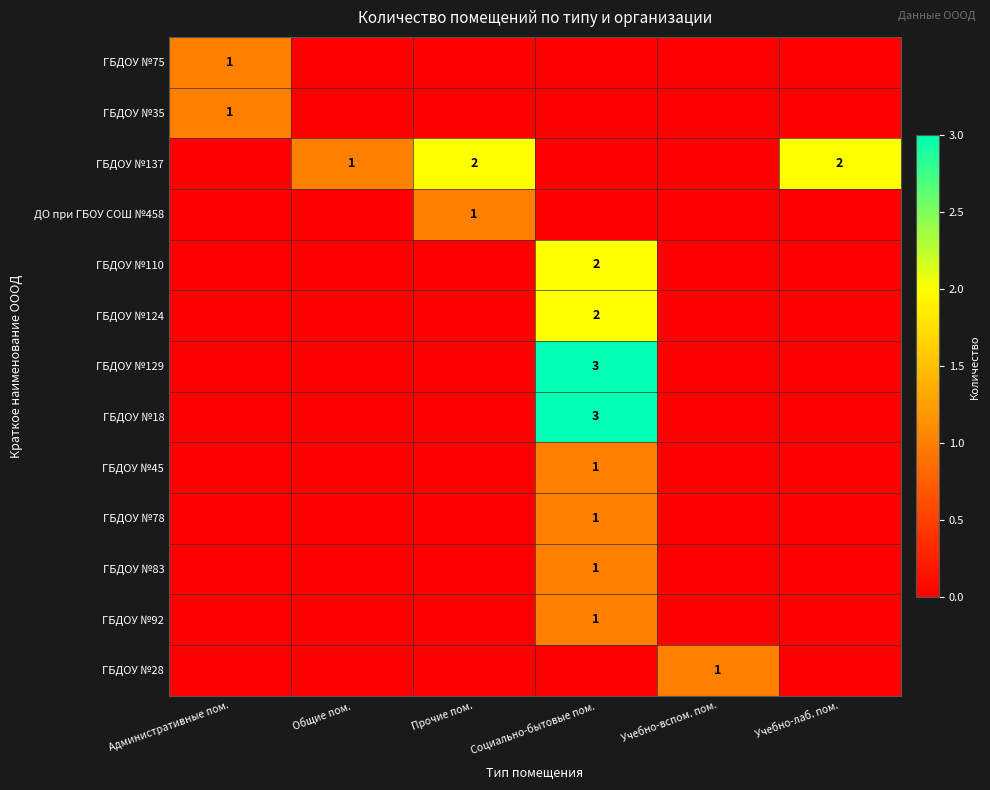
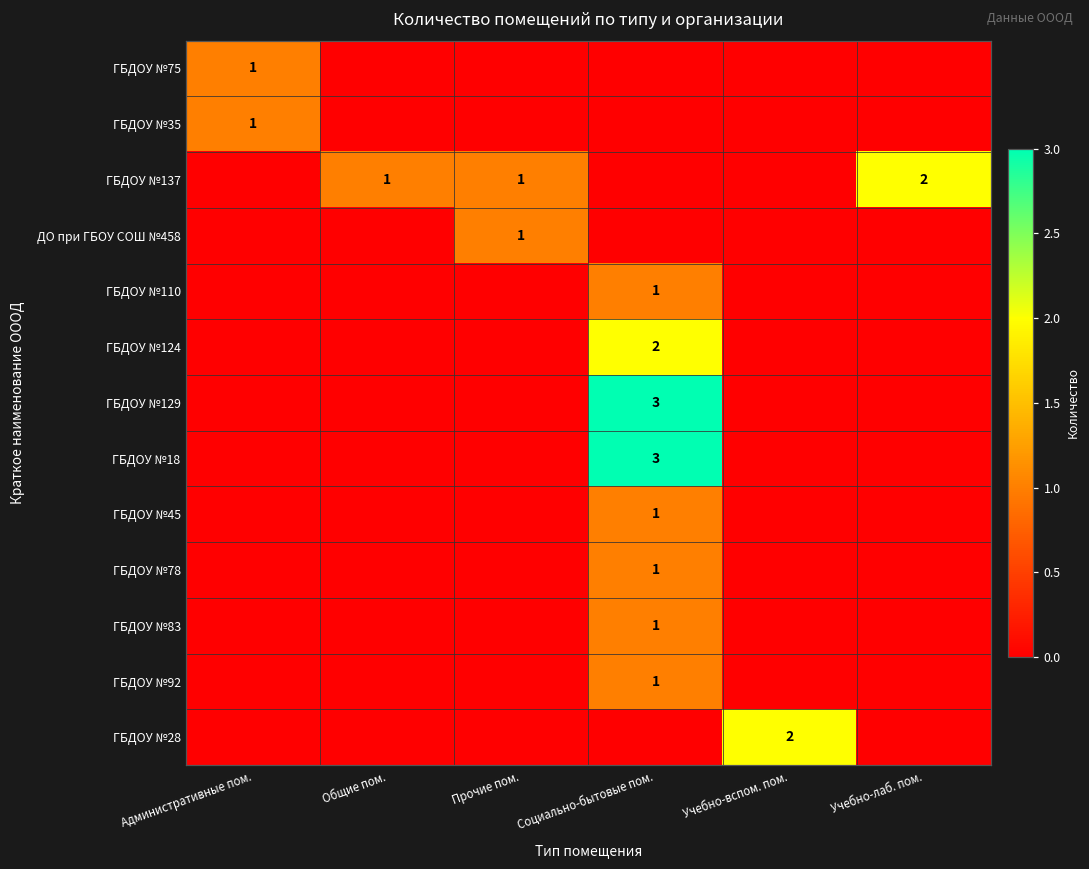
ГБДОУ №137, Прочие пом.: 2 -> 1
ГБДОУ №110, Социально-бытовые пом.: 2 -> 1
ГБДОУ №28, Учебно-вспом. пом.: 1 -> 2
